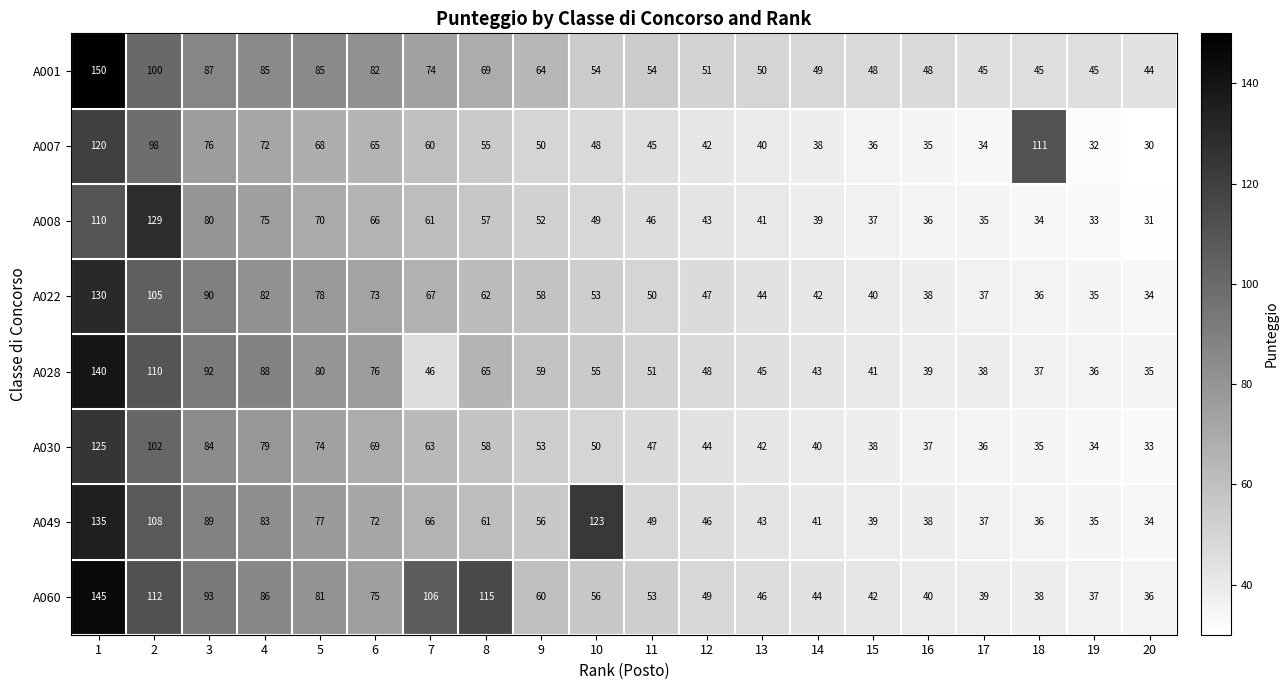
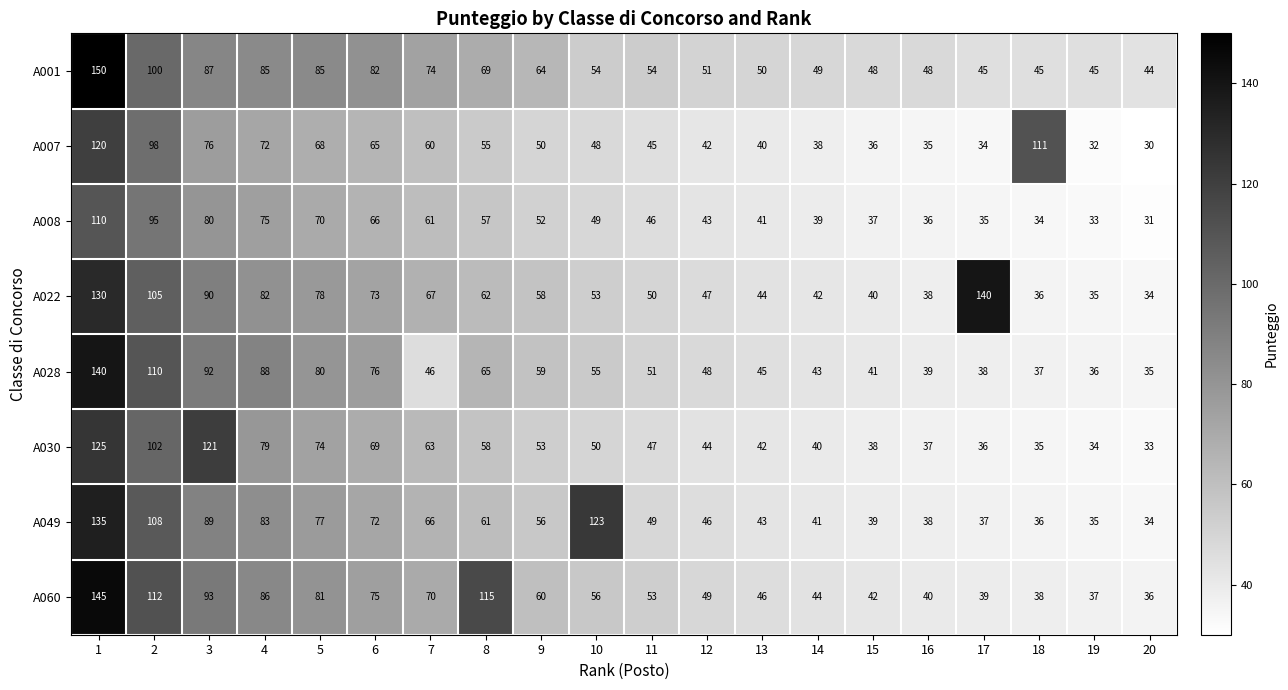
A008, 2: 129 -> 95
A022, 17: 37 -> 140
A030, 3: 84 -> 121
A060, 7: 106 -> 70
